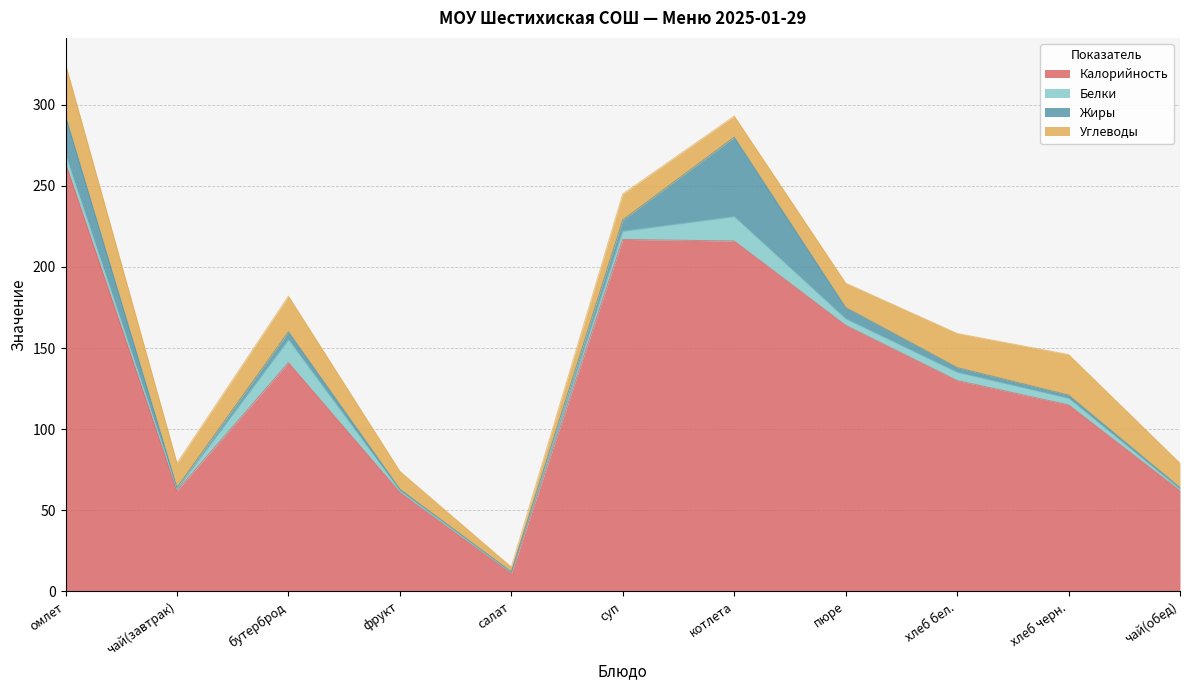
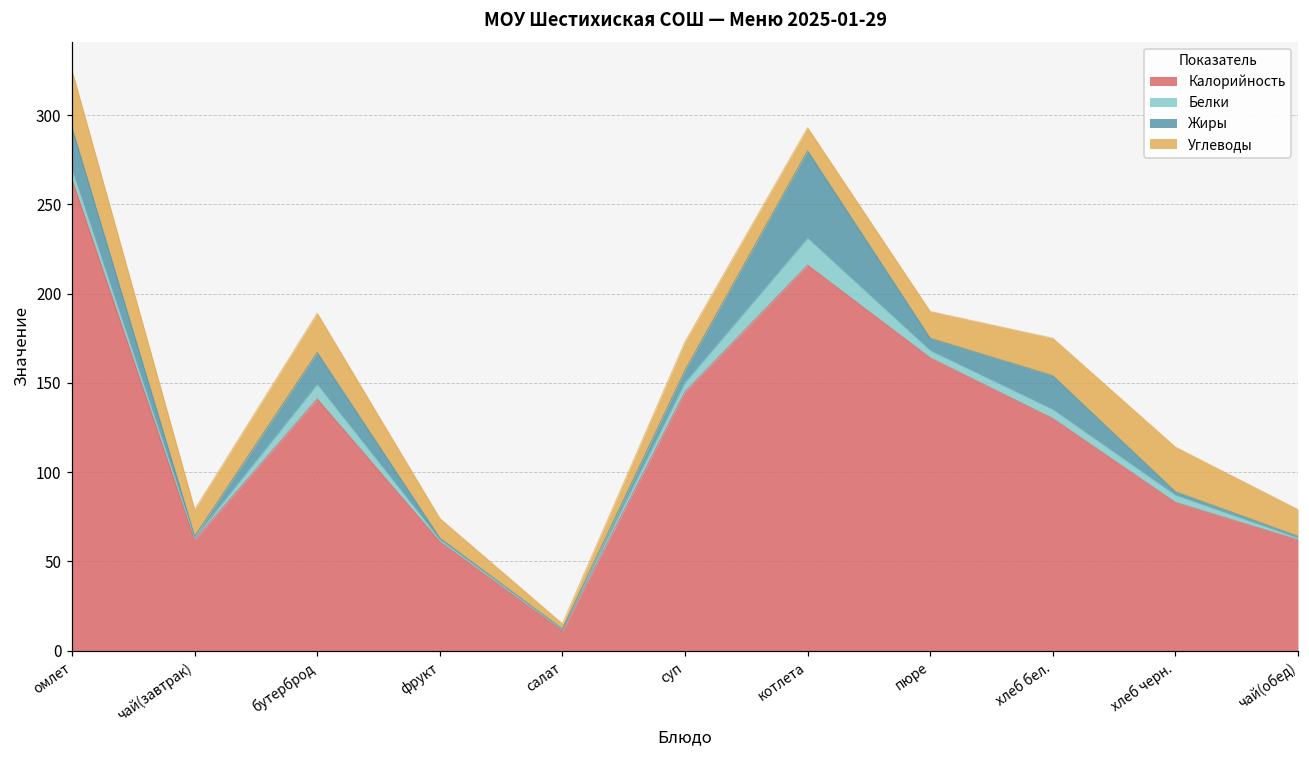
Белки, бутерброд: 14 -> 8
Жиры, бутерброд: 5 -> 18
Калорийность, суп: 217 -> 145
Жиры, хлеб бел.: 3 -> 19
Калорийность, хлеб черн.: 115 -> 83
